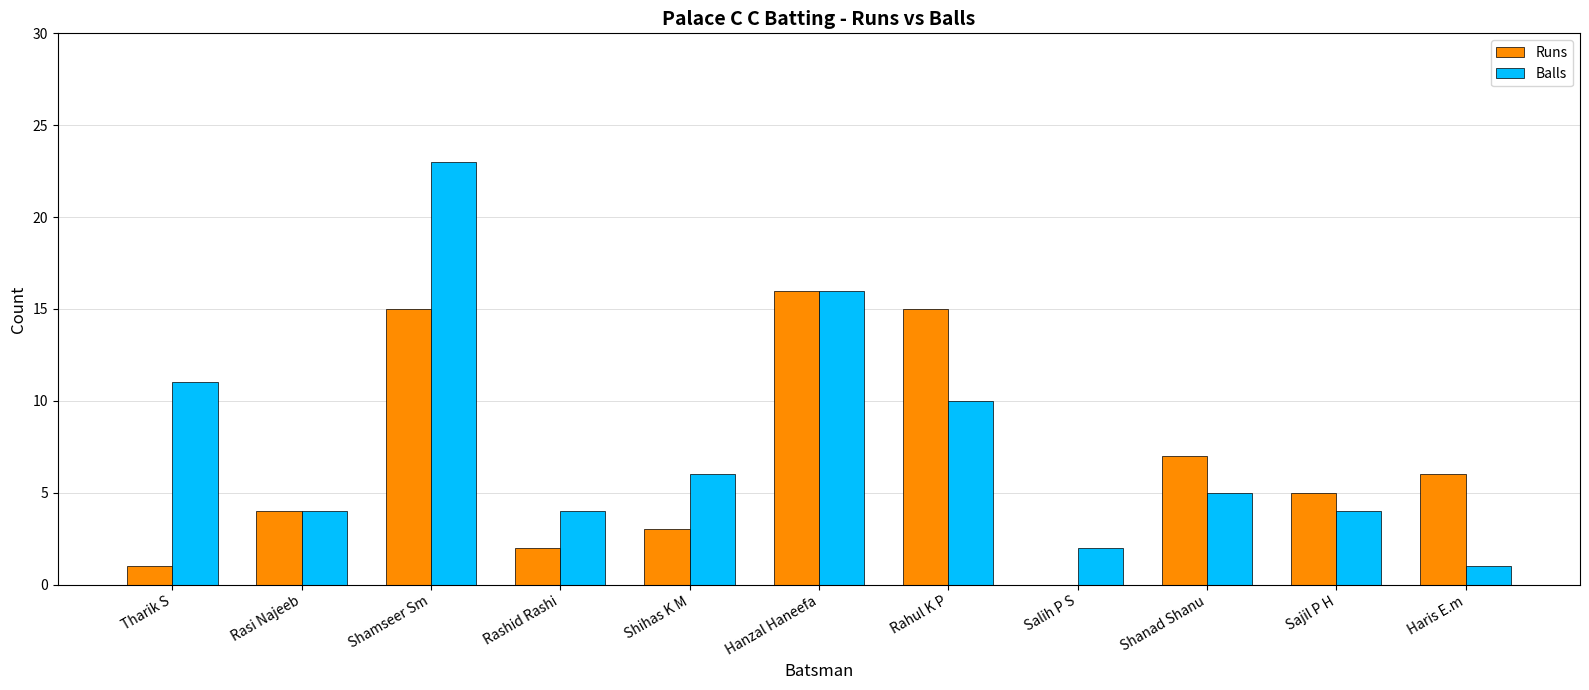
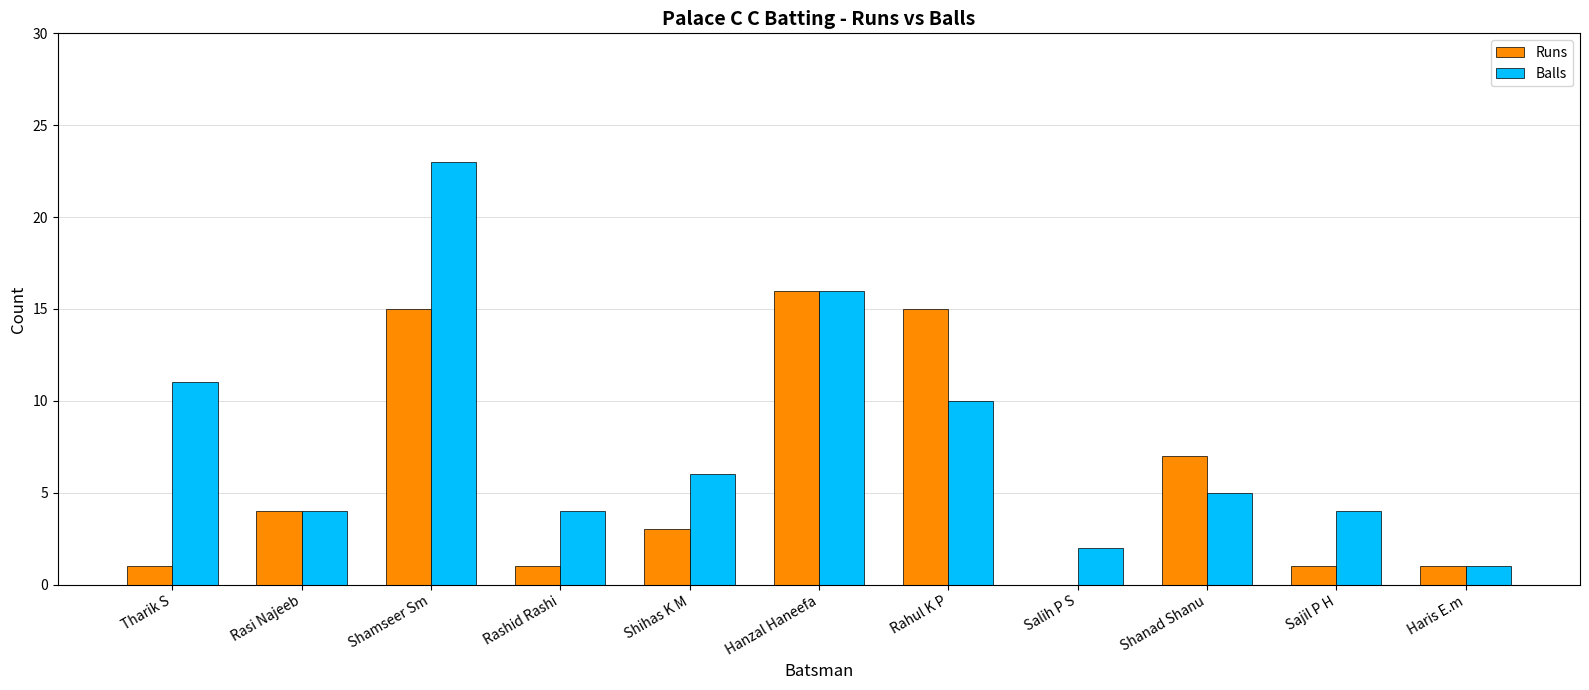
Runs, Rashid Rashi: 2 -> 1
Runs, Sajil P H: 5 -> 1
Runs, Haris E.m: 6 -> 1
